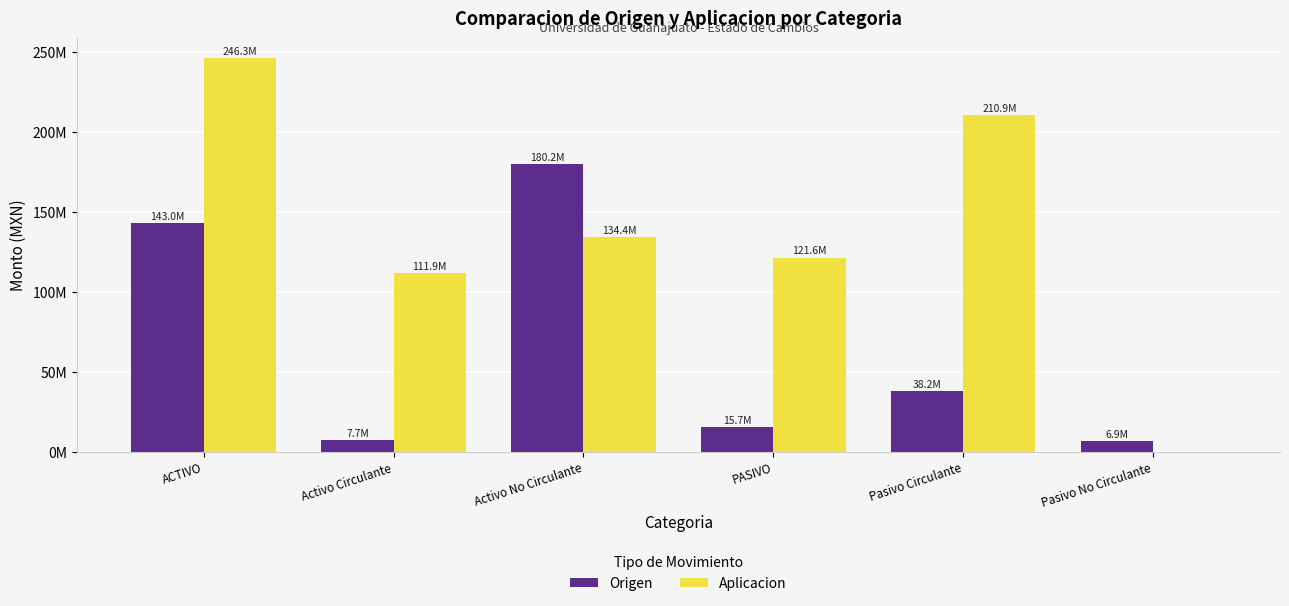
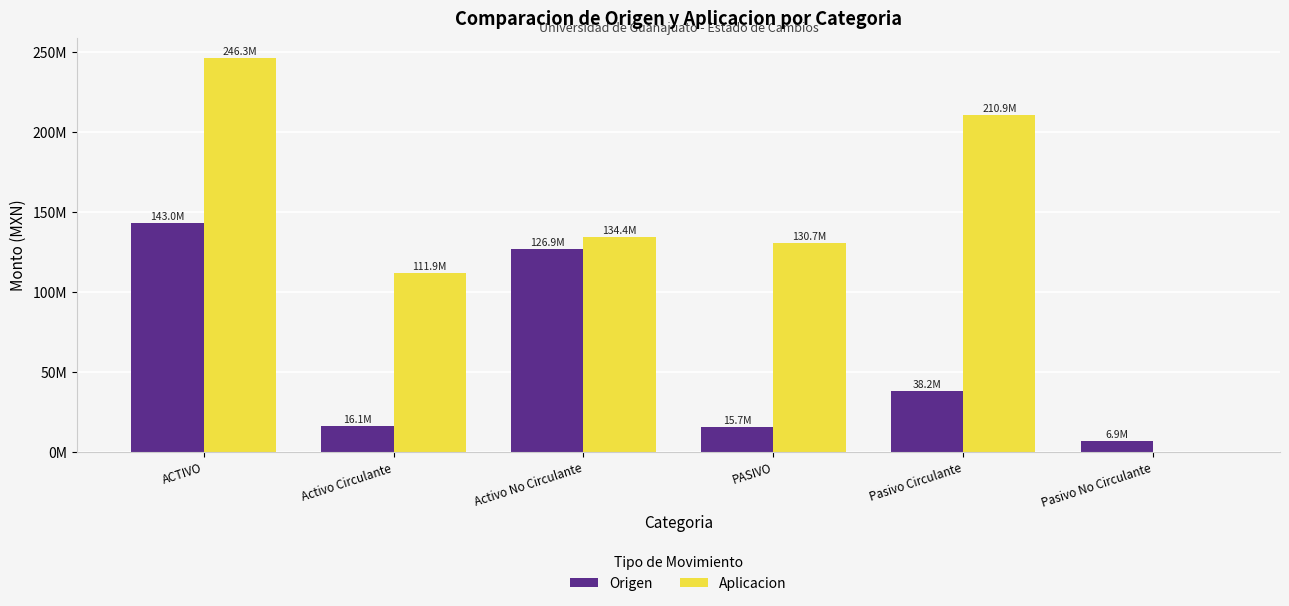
Origen, Activo Circulante: 7.7M -> 16.1M
Origen, Activo No Circulante: 180.2M -> 126.9M
Aplicacion, PASIVO: 121.6M -> 130.7M
